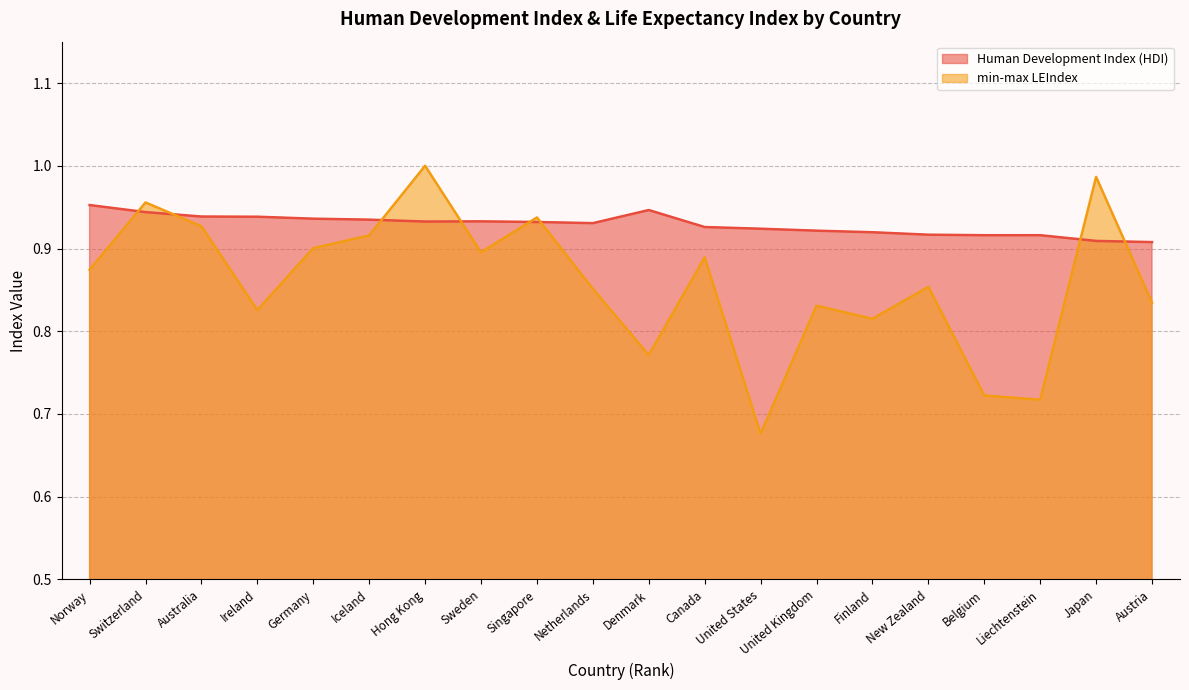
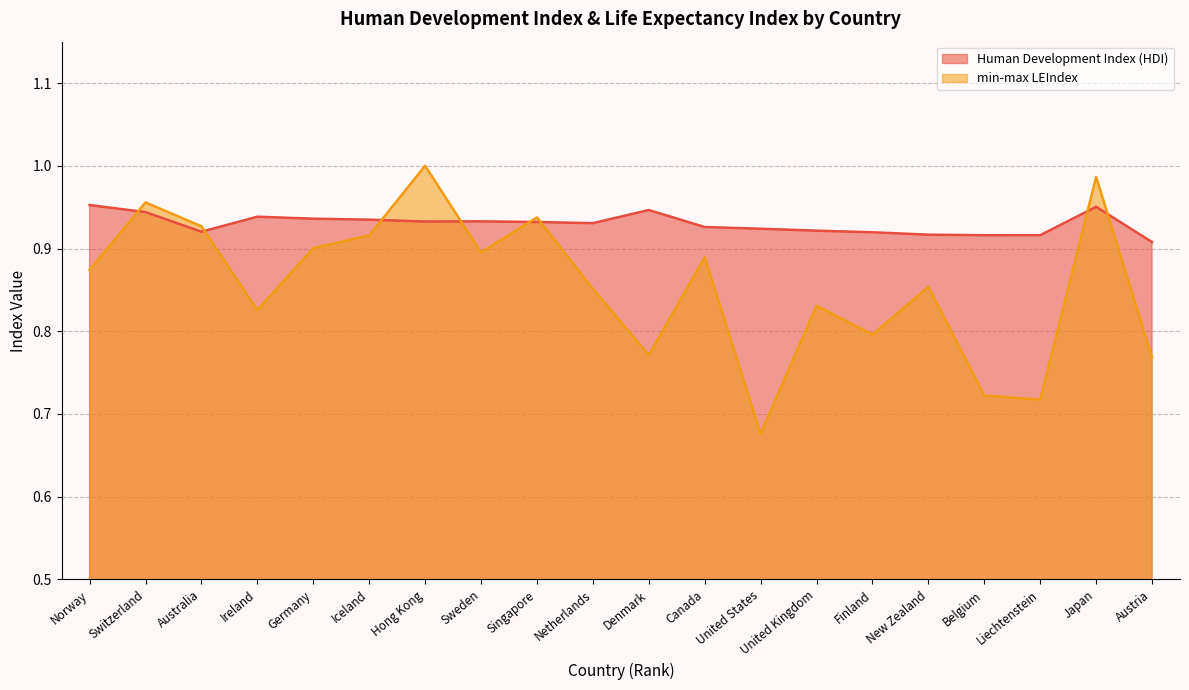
Human Development Index (HDI), Australia: 0.94 -> 0.92
min-max LEIndex, Finland: 0.82 -> 0.80
Human Development Index (HDI), Japan: 0.91 -> 0.95
min-max LEIndex, Austria: 0.83 -> 0.77
